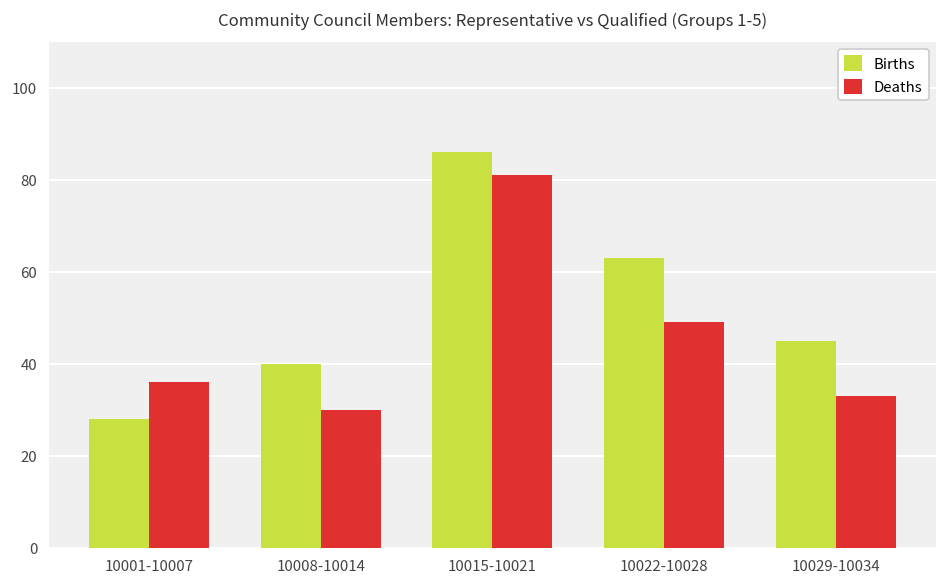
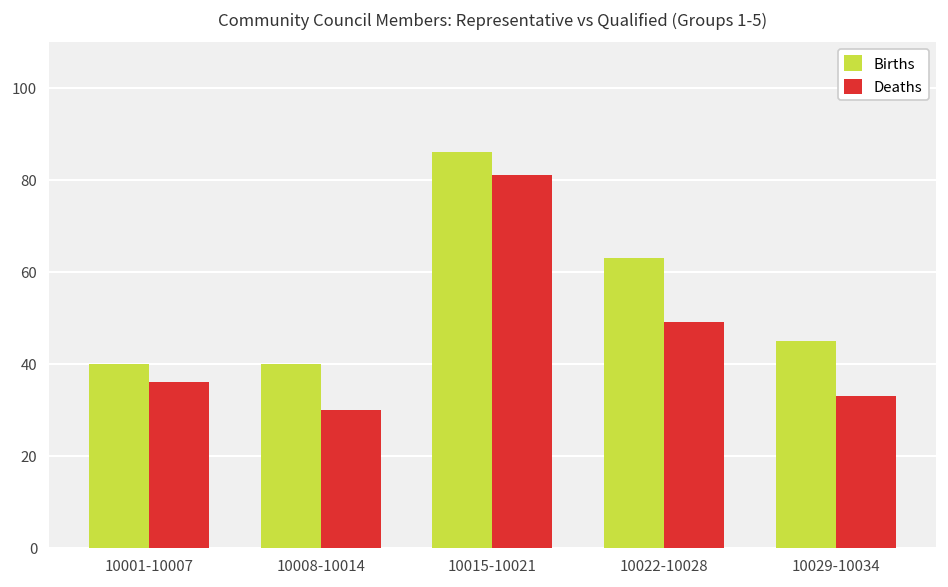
Births, 10001-10007: 28 -> 40
